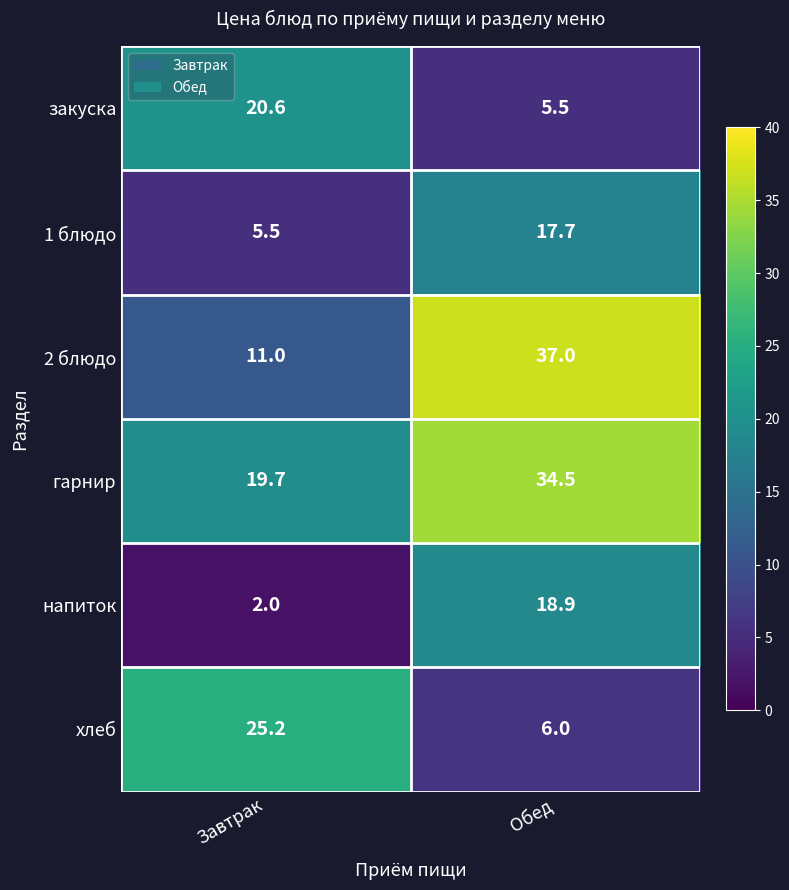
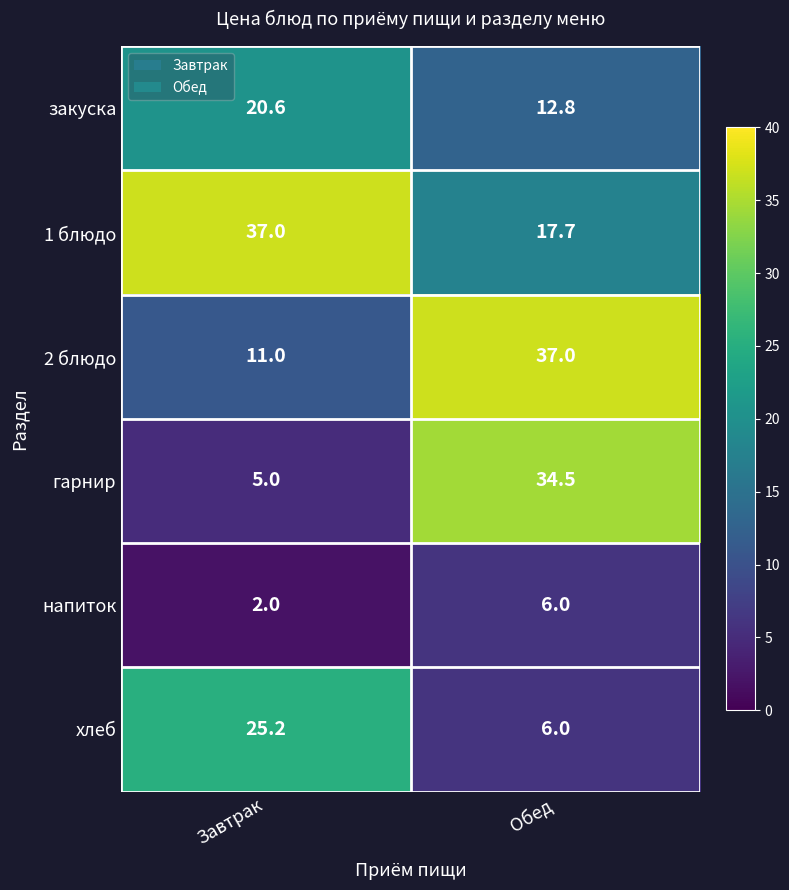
закуска, Обед: 5.5 -> 12.8
1 блюдо, Завтрак: 5.5 -> 37.0
гарнир, Завтрак: 19.7 -> 5.0
напиток, Обед: 18.9 -> 6.0
